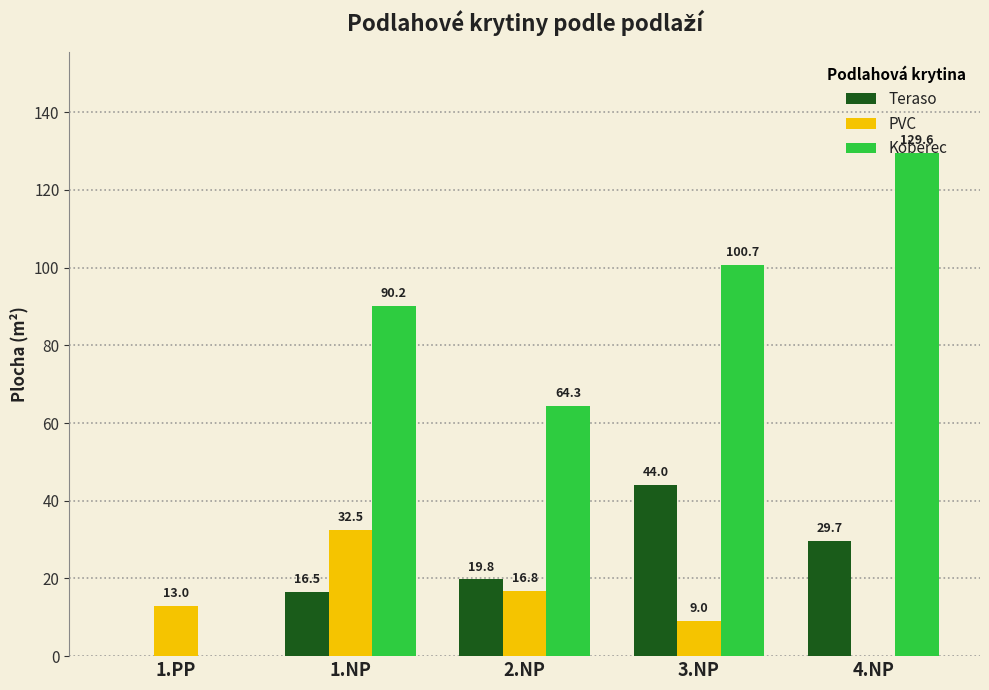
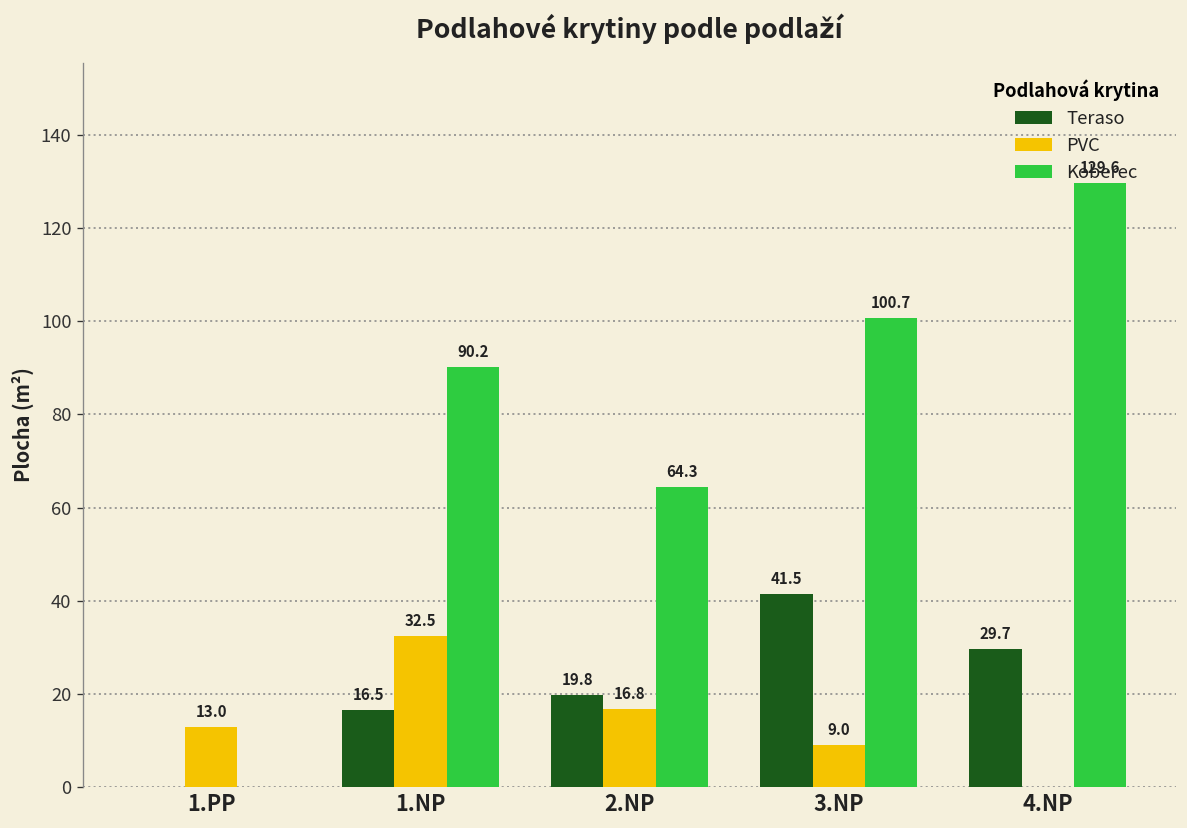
Teraso, 3.NP: 44.0 -> 41.5
